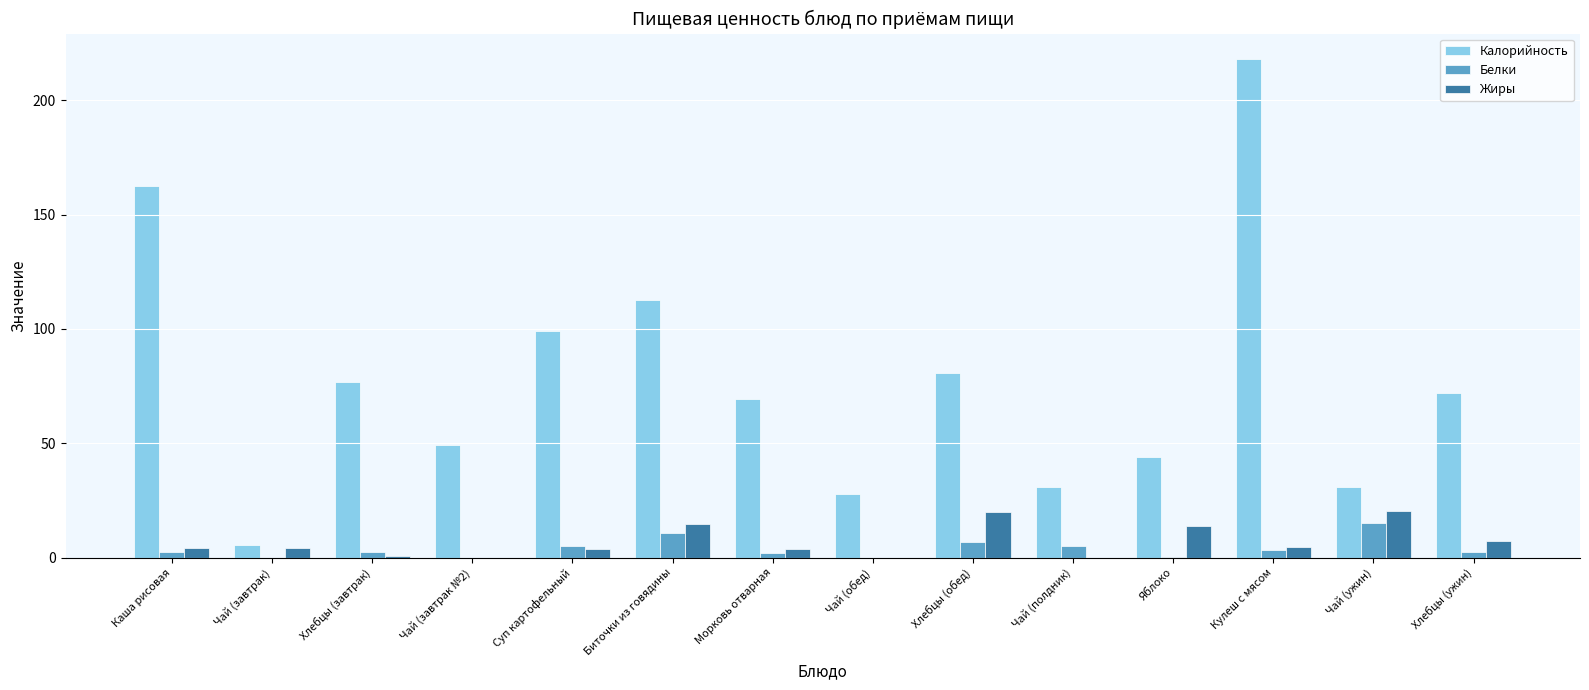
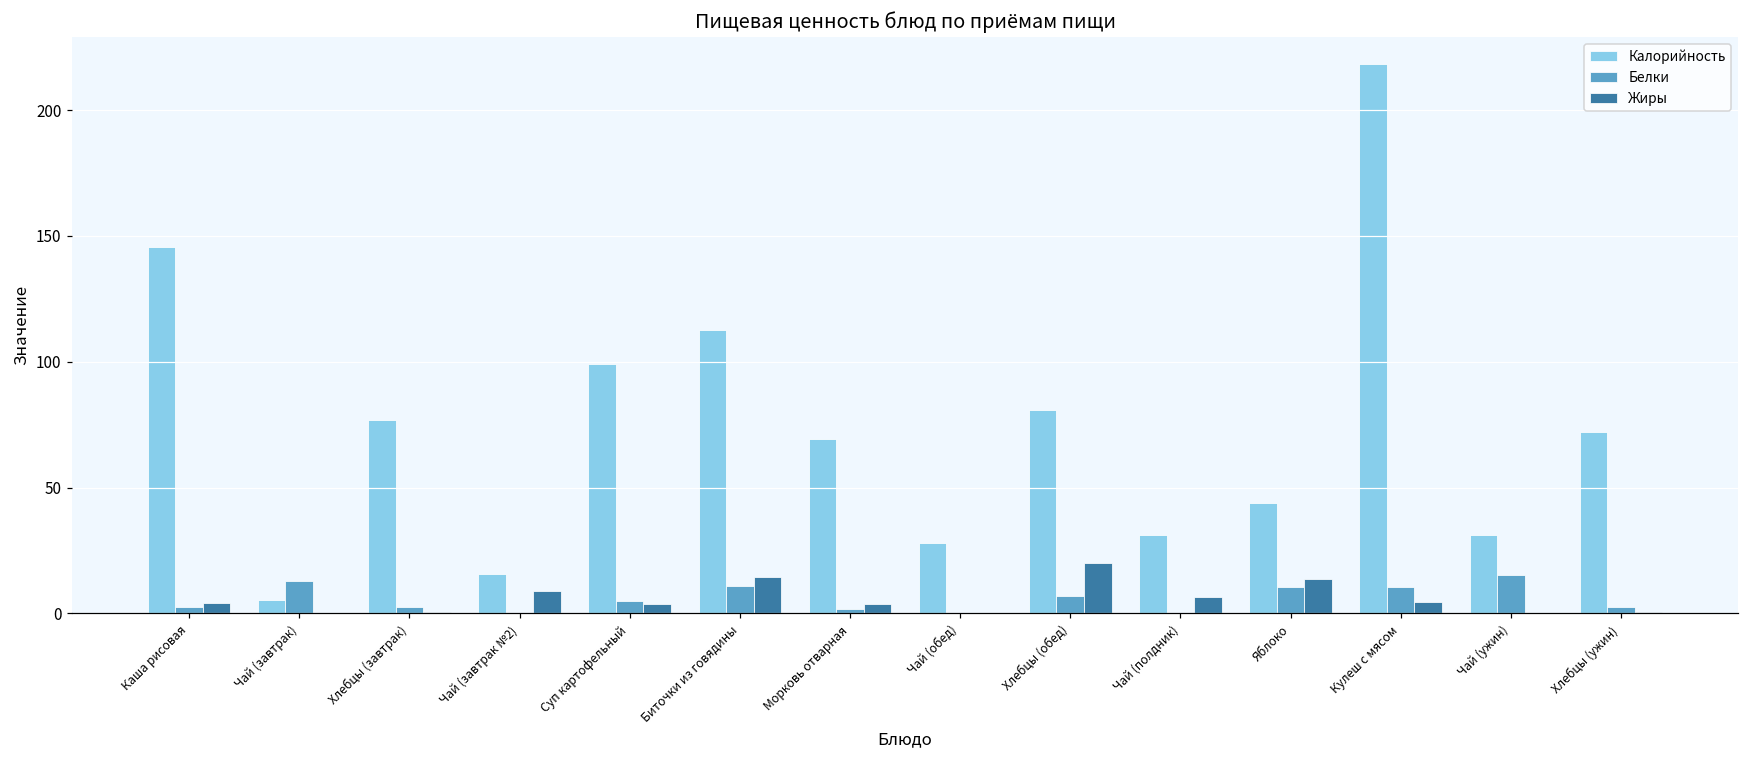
Калорийность, Каша рисовая: 162 -> 146
Белки, Чай (завтрак): 0 -> 13
Жиры, Чай (завтрак): 4 -> 0
Калорийность, Чай (завтрак №2): 49 -> 16
Жиры, Чай (завтрак №2): 0 -> 9
Белки, Чай (полдник): 5 -> 0
Жиры, Чай (полдник): 0 -> 7
Белки, Яблоко: 0 -> 11
Белки, Кулеш с мясом: 4 -> 11
Жиры, Чай (ужин): 20 -> 0
Жиры, Хлебцы (ужин): 7 -> 1
